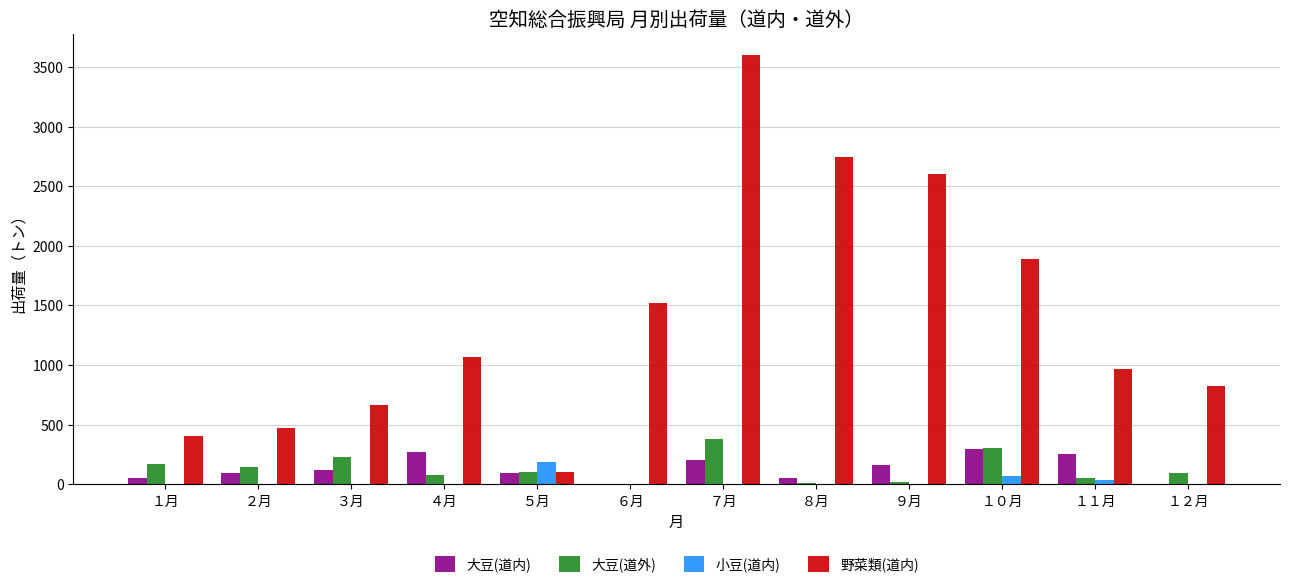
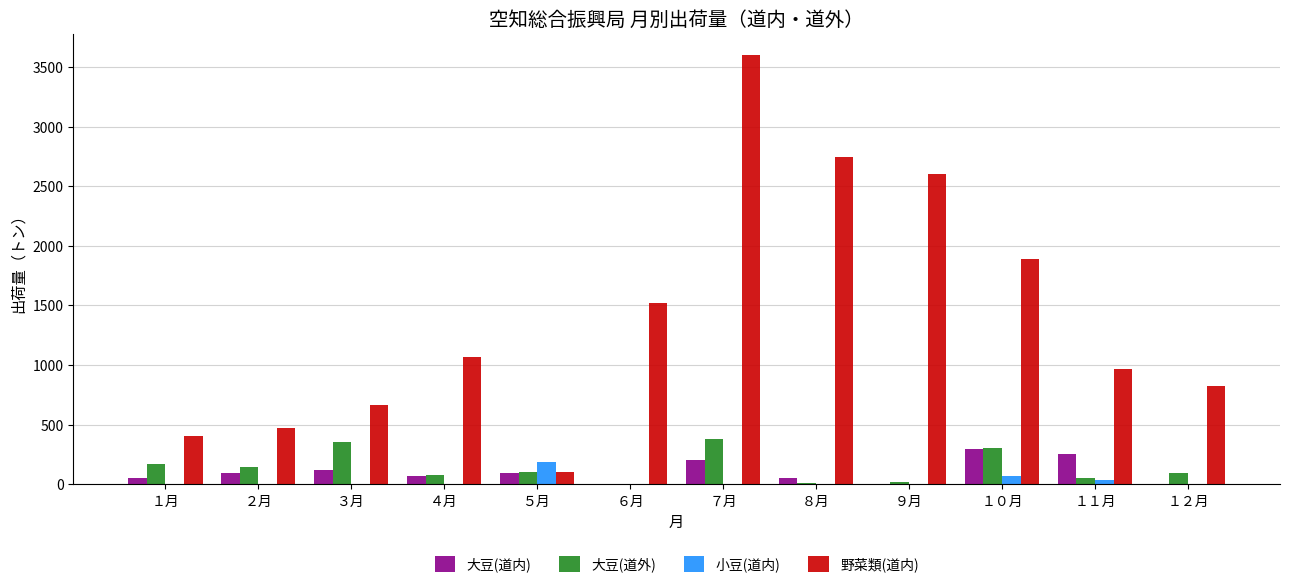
大豆(道外), ３月: 230 -> 360
大豆(道内), ４月: 270 -> 70
大豆(道内), ９月: 160 -> 0
